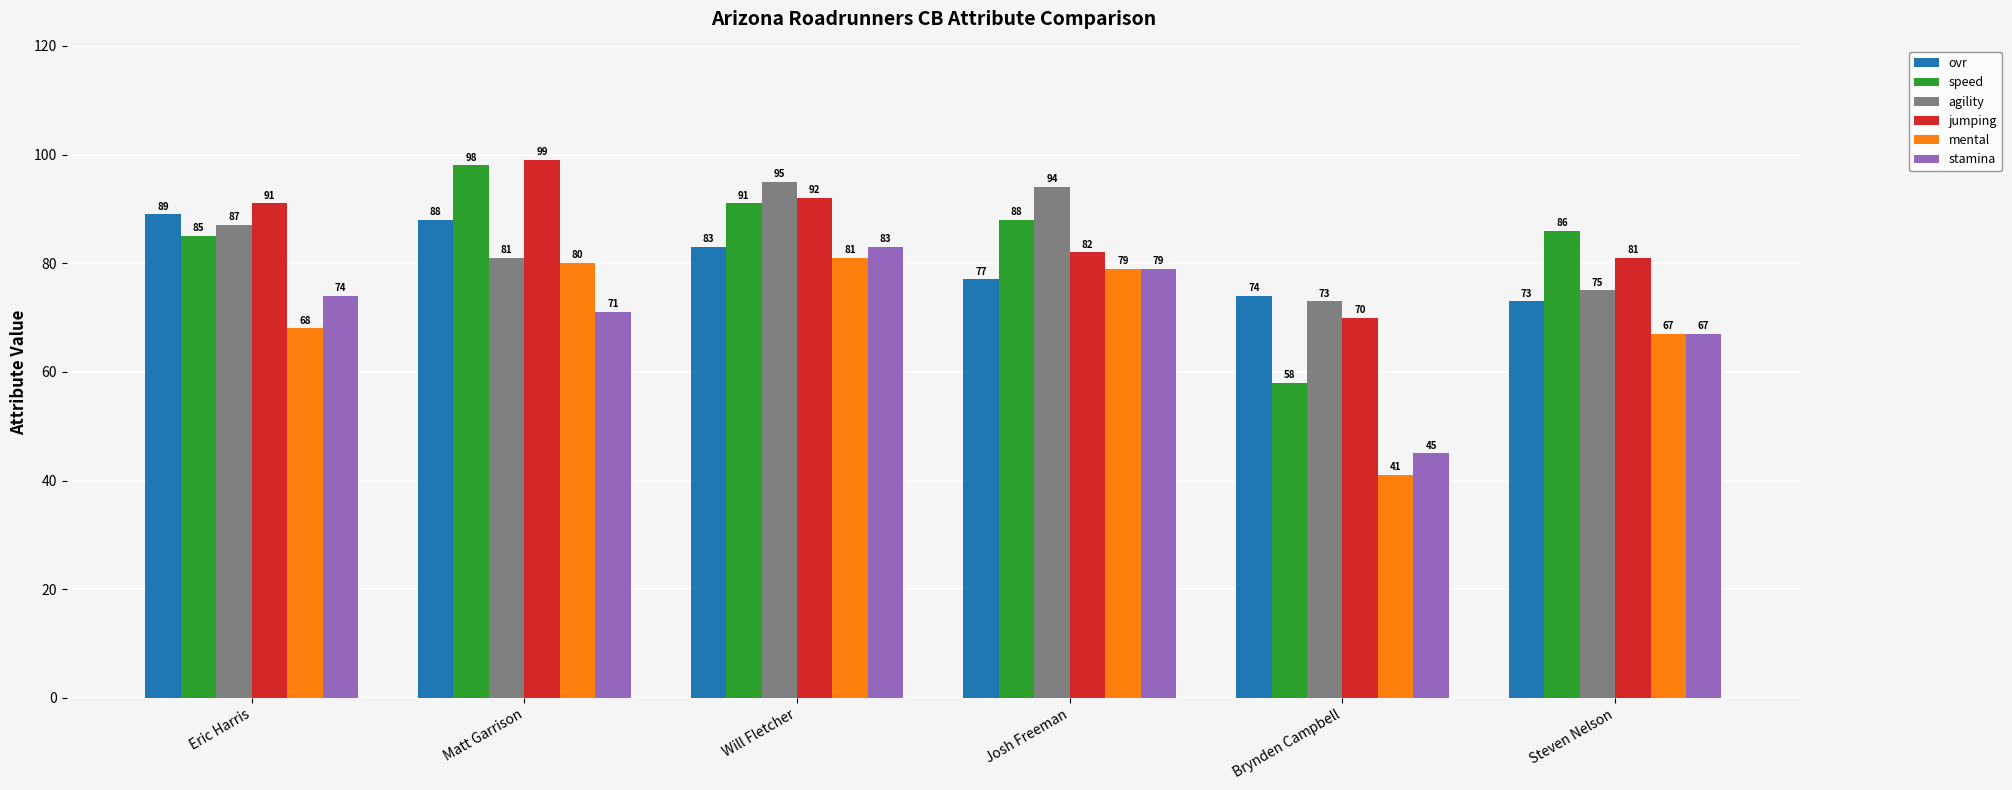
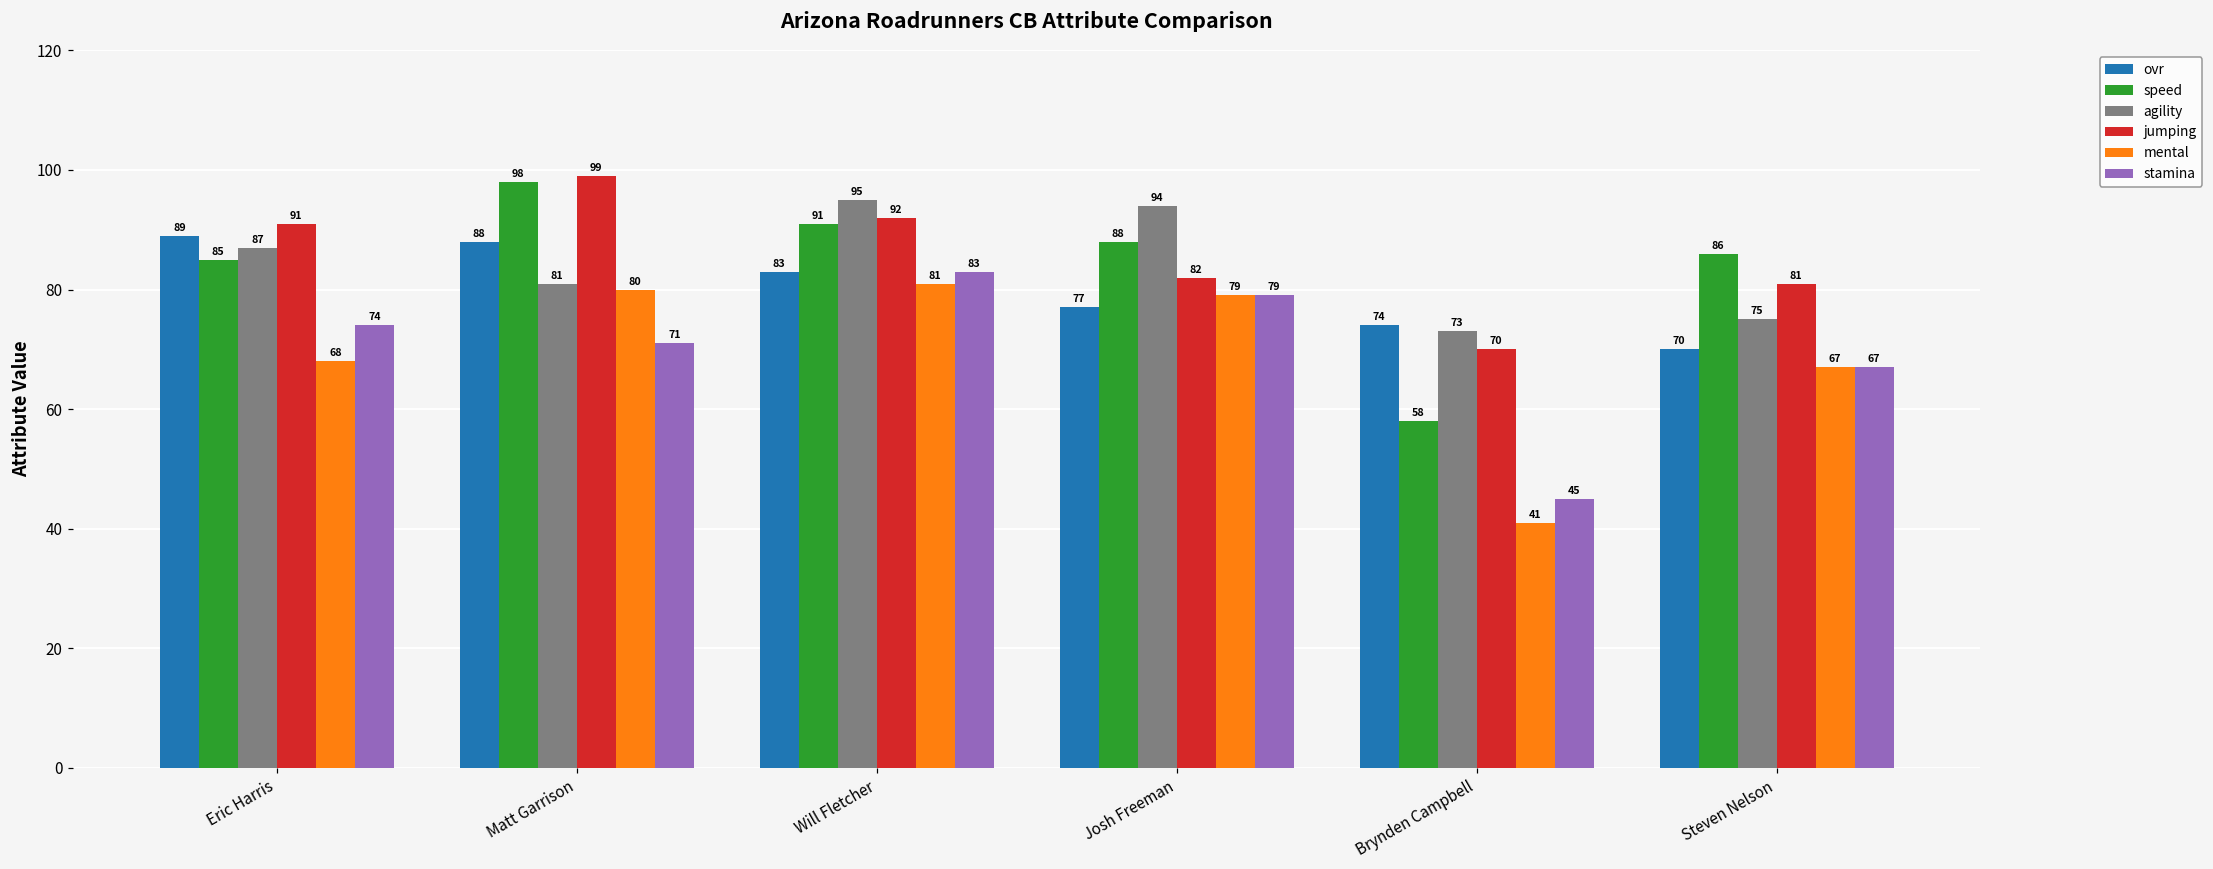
ovr, Steven Nelson: 73 -> 70
